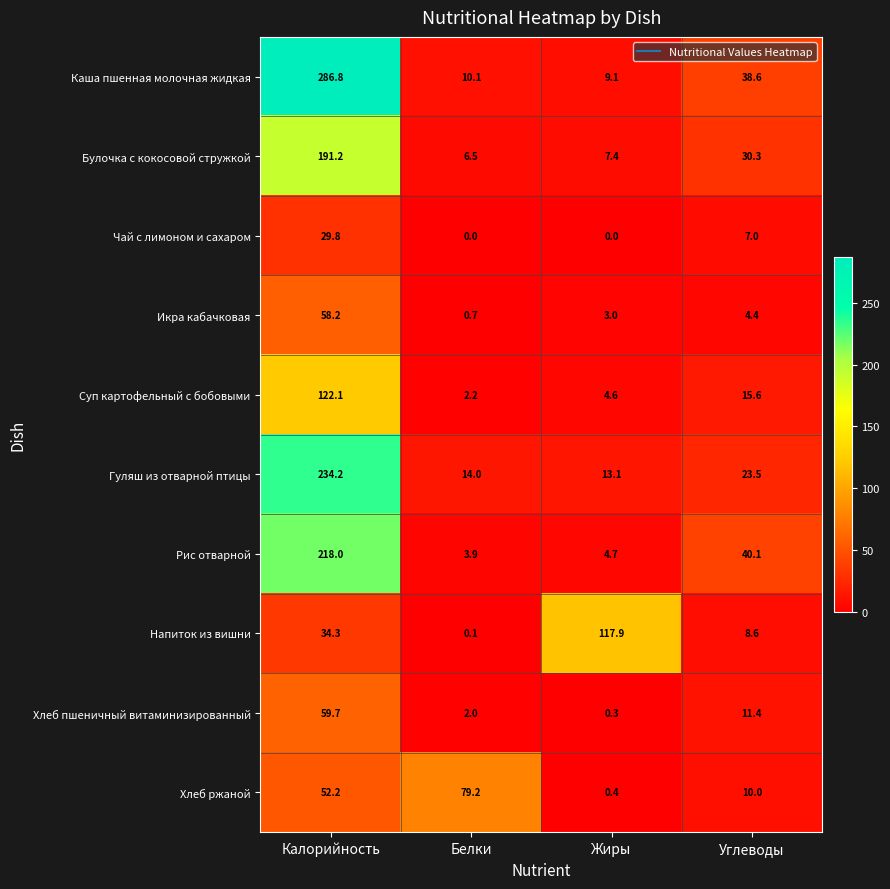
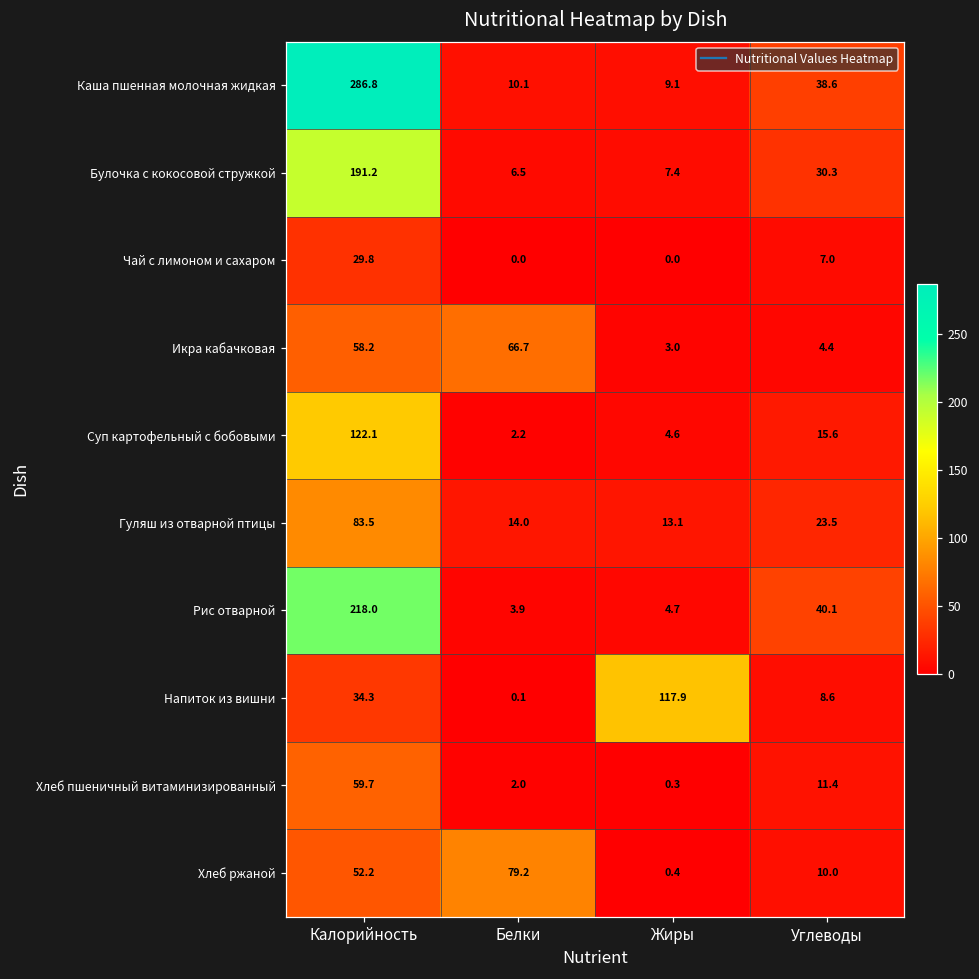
Икра кабачковая, Белки: 0.7 -> 66.7
Гуляш из отварной птицы, Калорийность: 234.2 -> 83.5
